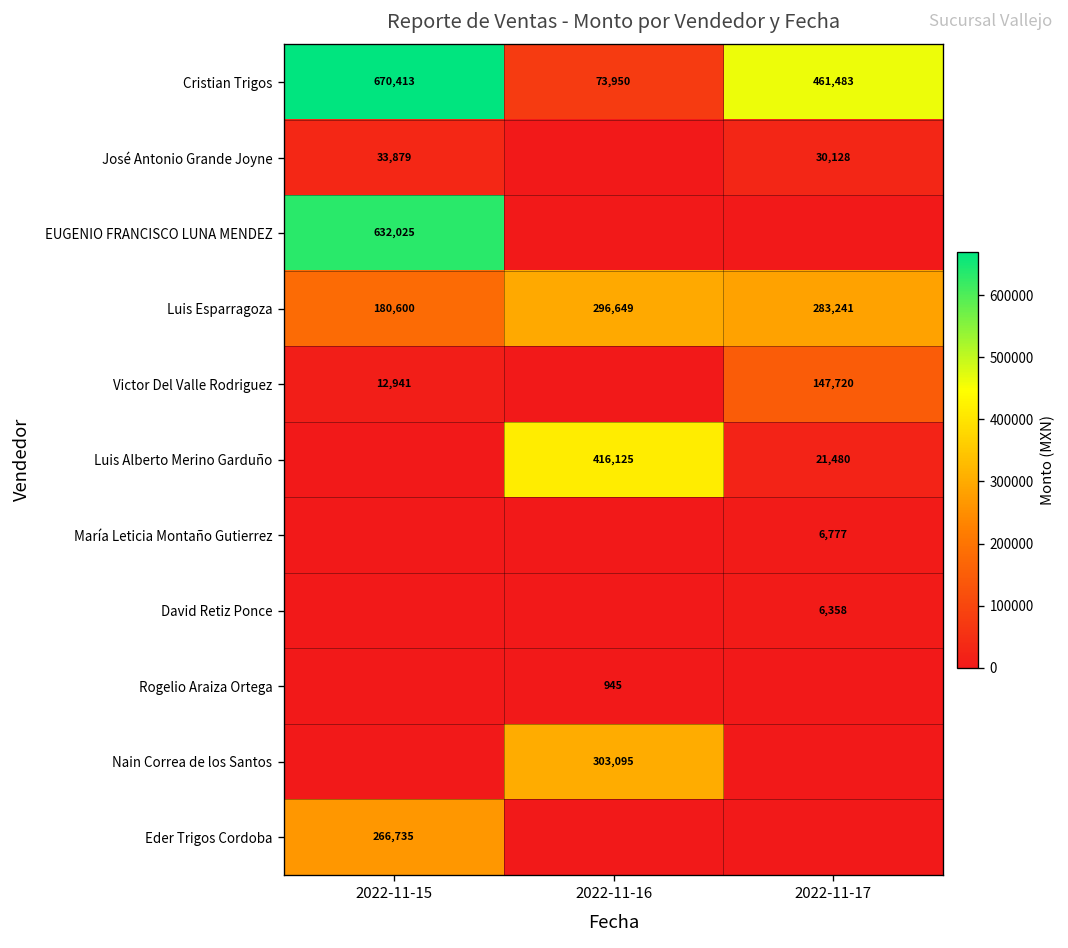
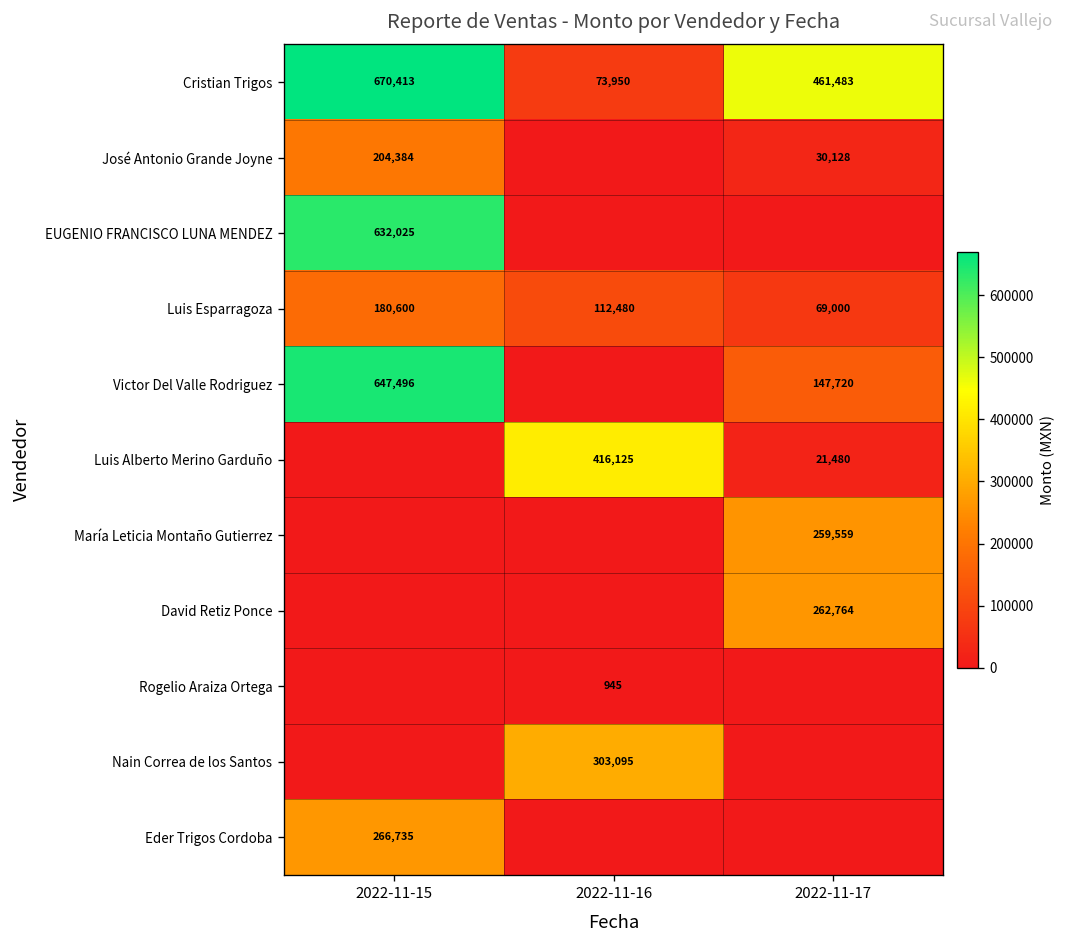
José Antonio Grande Joyne, 2022-11-15: 33,879 -> 204,384
Luis Esparragoza, 2022-11-16: 296,649 -> 112,480
Luis Esparragoza, 2022-11-17: 283,241 -> 69,000
Victor Del Valle Rodriguez, 2022-11-15: 12,941 -> 647,496
María Leticia Montaño Gutierrez, 2022-11-17: 6,777 -> 259,559
David Retiz Ponce, 2022-11-17: 6,358 -> 262,764
